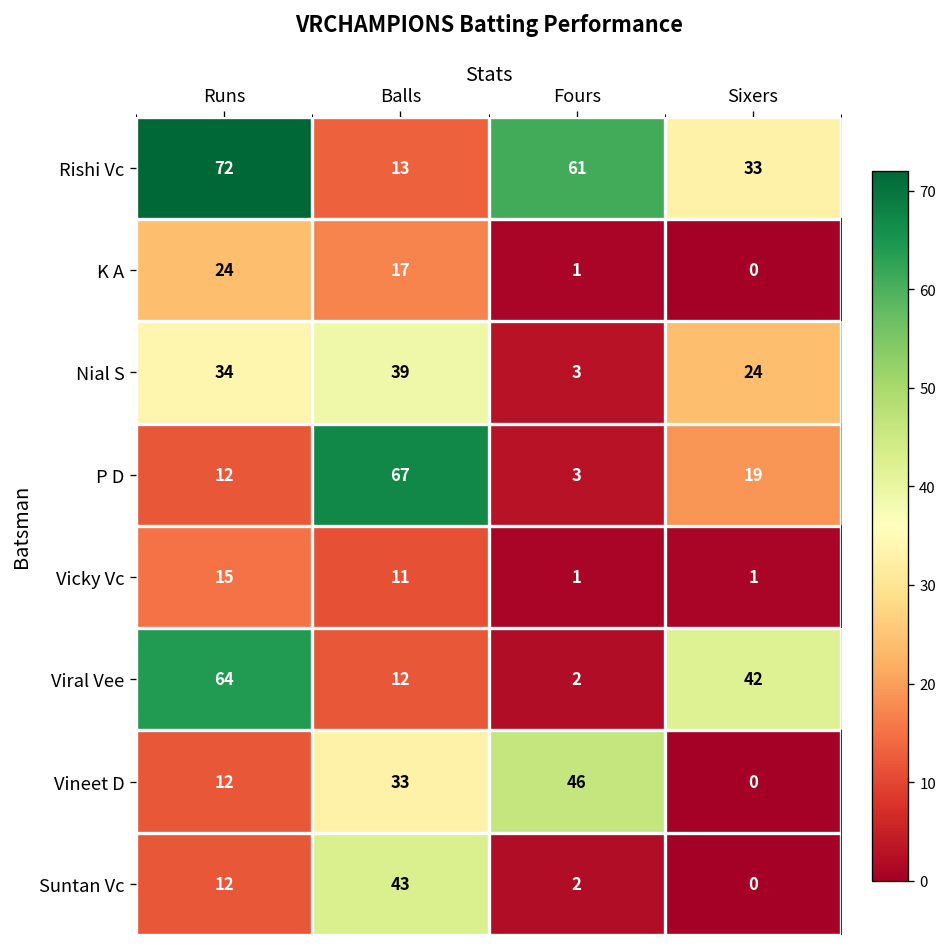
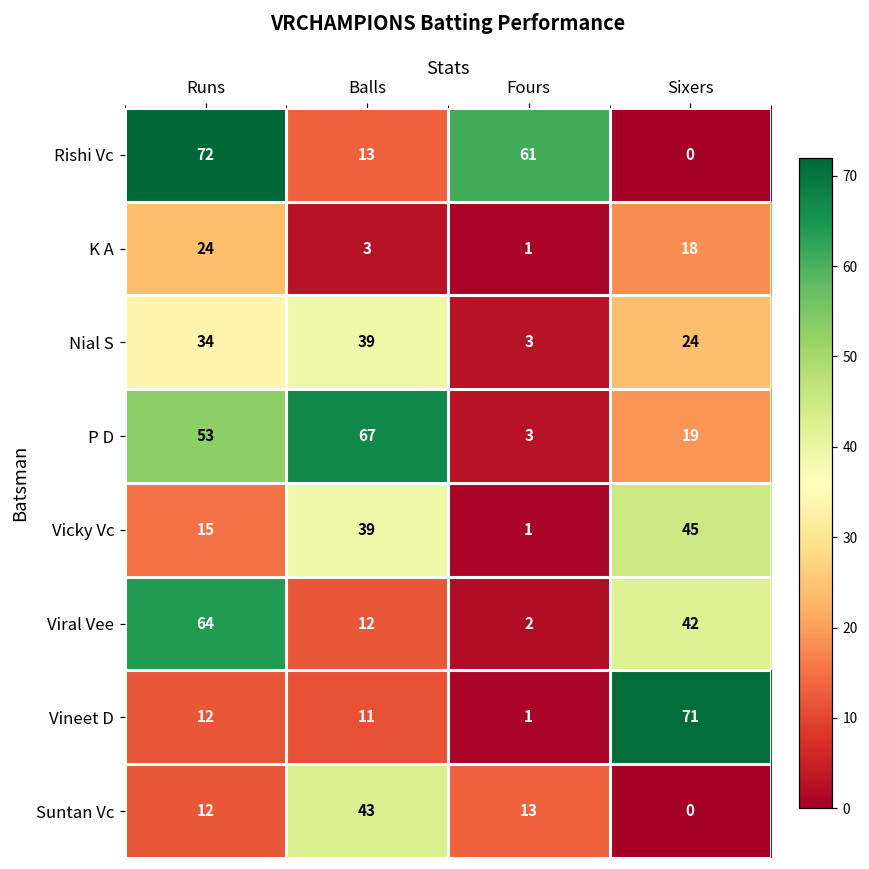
Rishi Vc, Sixers: 33 -> 0
K A, Balls: 17 -> 3
K A, Sixers: 0 -> 18
P D, Runs: 12 -> 53
Vicky Vc, Balls: 11 -> 39
Vicky Vc, Sixers: 1 -> 45
Vineet D, Balls: 33 -> 11
Vineet D, Fours: 46 -> 1
Vineet D, Sixers: 0 -> 71
Suntan Vc, Fours: 2 -> 13
